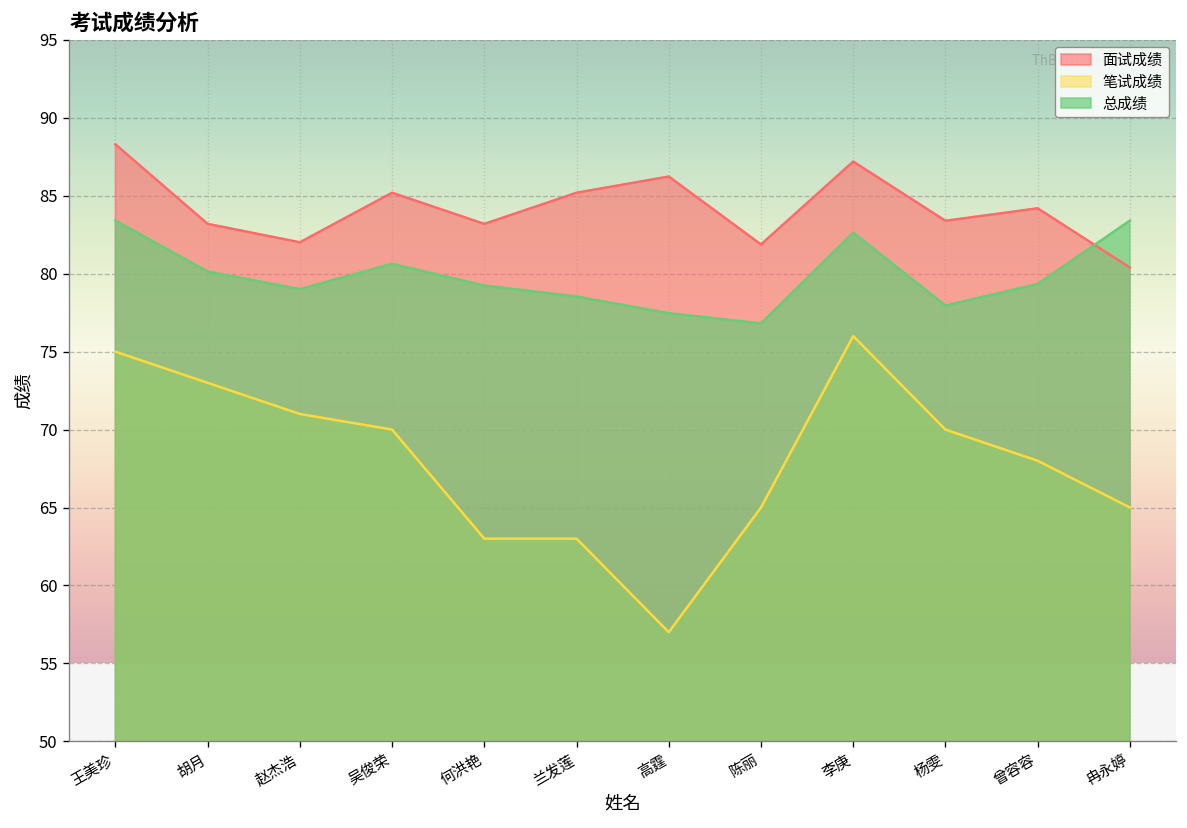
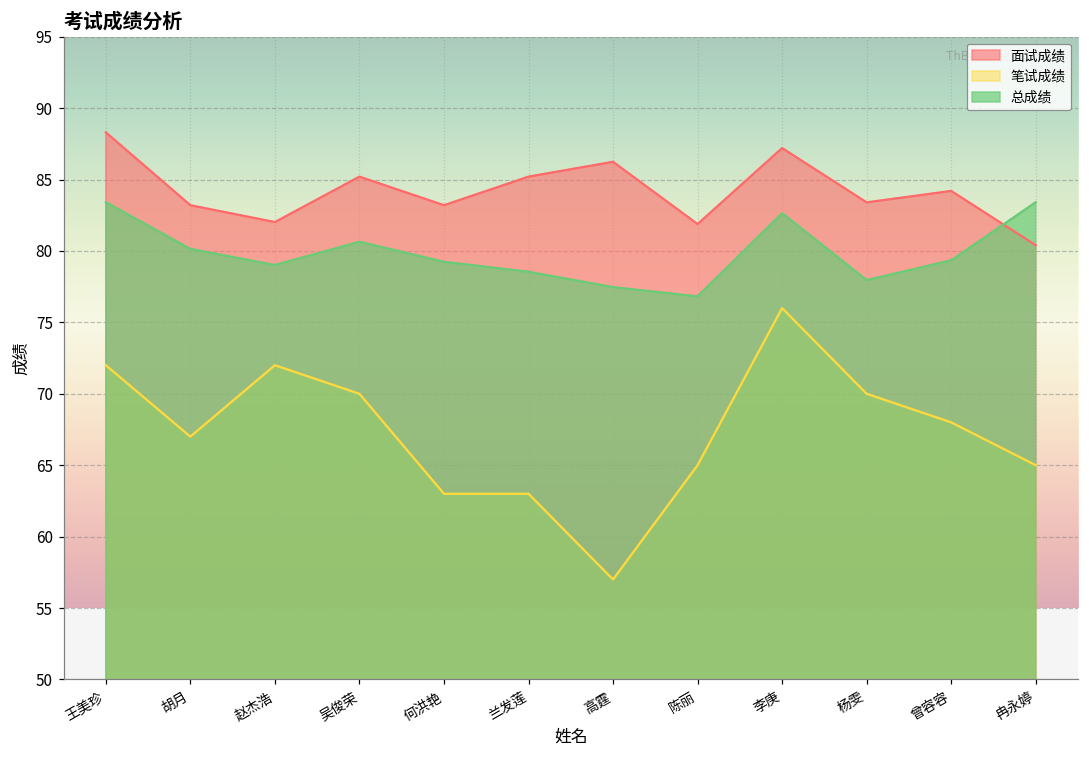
笔试成绩, 王美珍: 75 -> 72
笔试成绩, 胡月: 73 -> 67
笔试成绩, 赵杰浩: 71 -> 72
